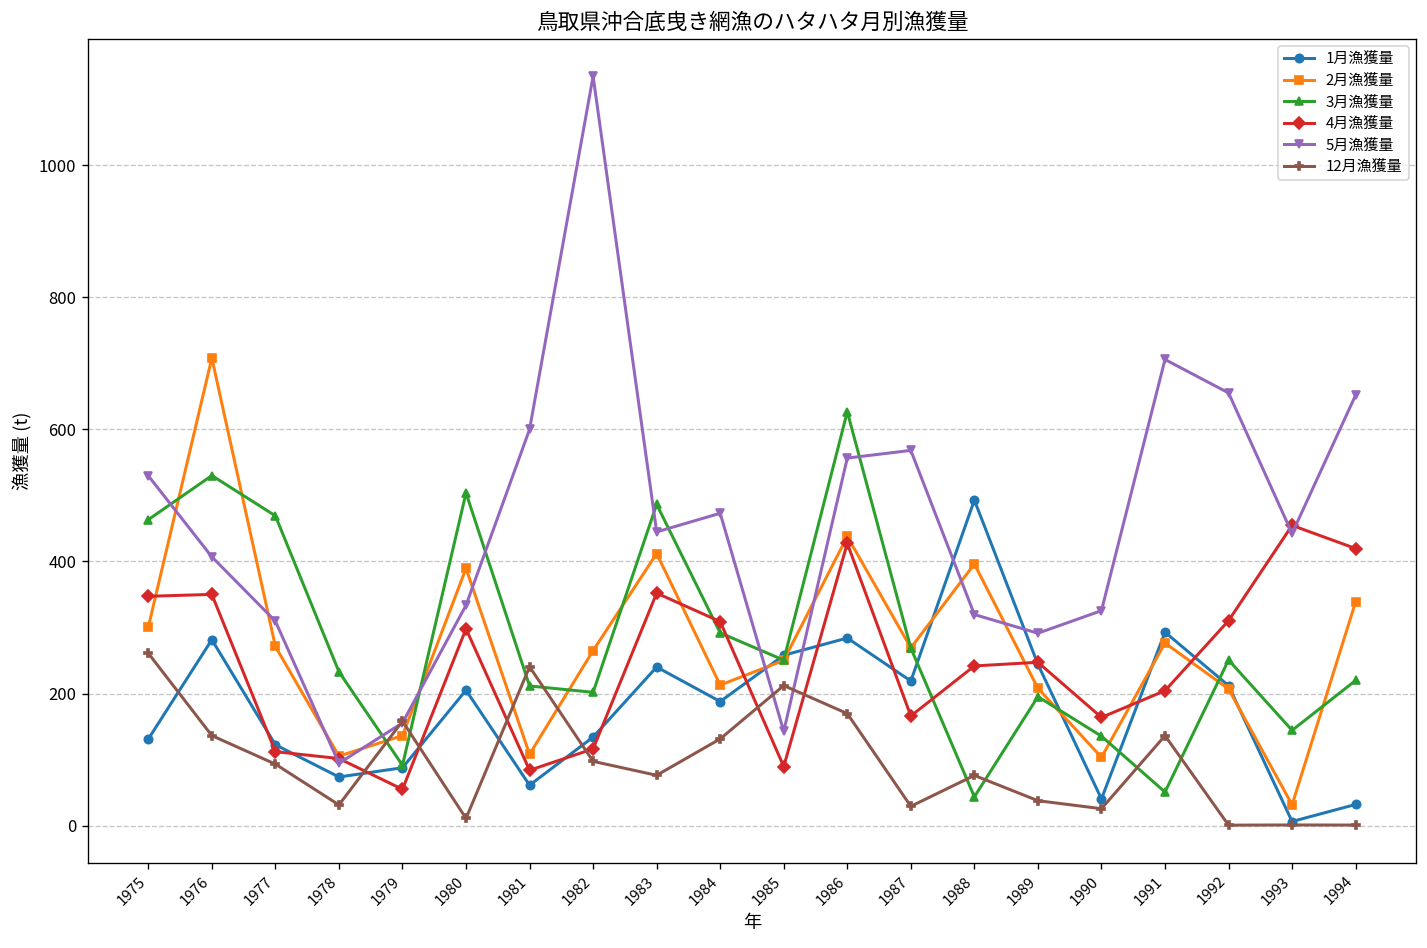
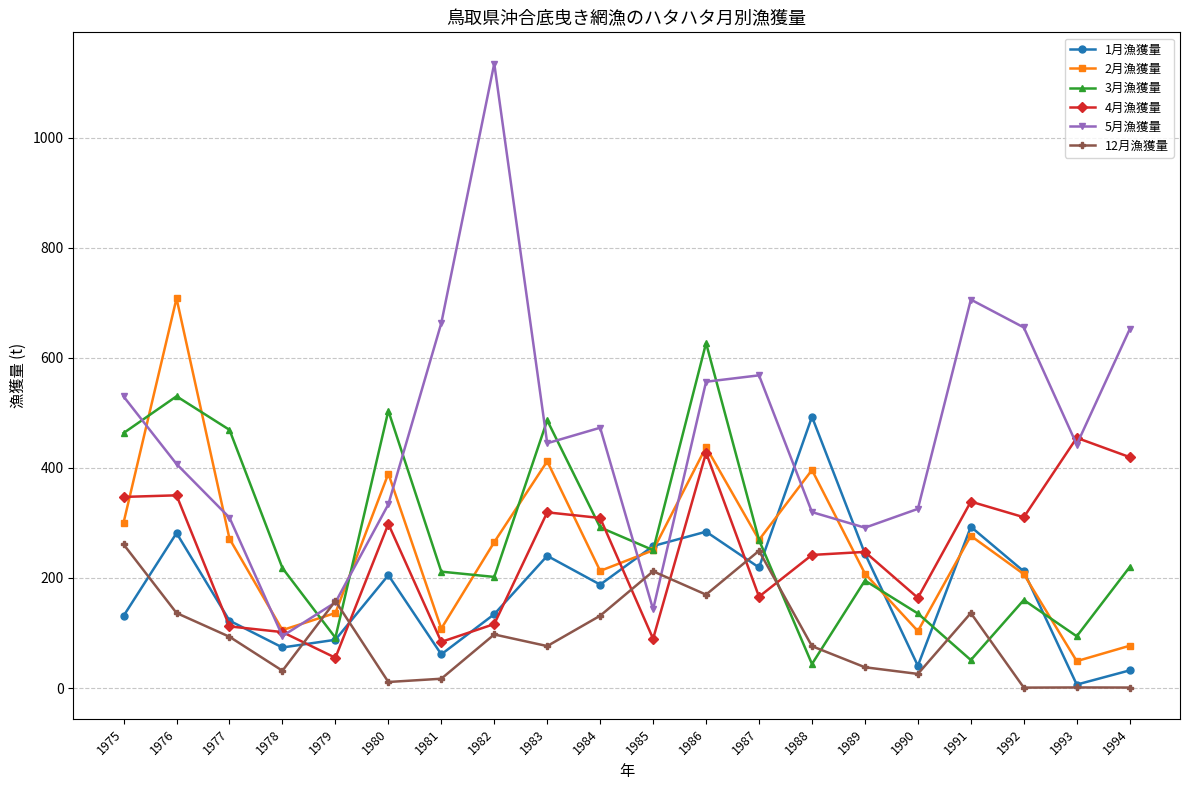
3月漁獲量, 1978: 230 -> 220
5月漁獲量, 1981: 600 -> 660
12月漁獲量, 1981: 240 -> 20
4月漁獲量, 1983: 350 -> 320
12月漁獲量, 1987: 30 -> 250
4月漁獲量, 1991: 200 -> 340
3月漁獲量, 1992: 250 -> 160
2月漁獲量, 1993: 30 -> 50
3月漁獲量, 1993: 140 -> 90
2月漁獲量, 1994: 340 -> 80
